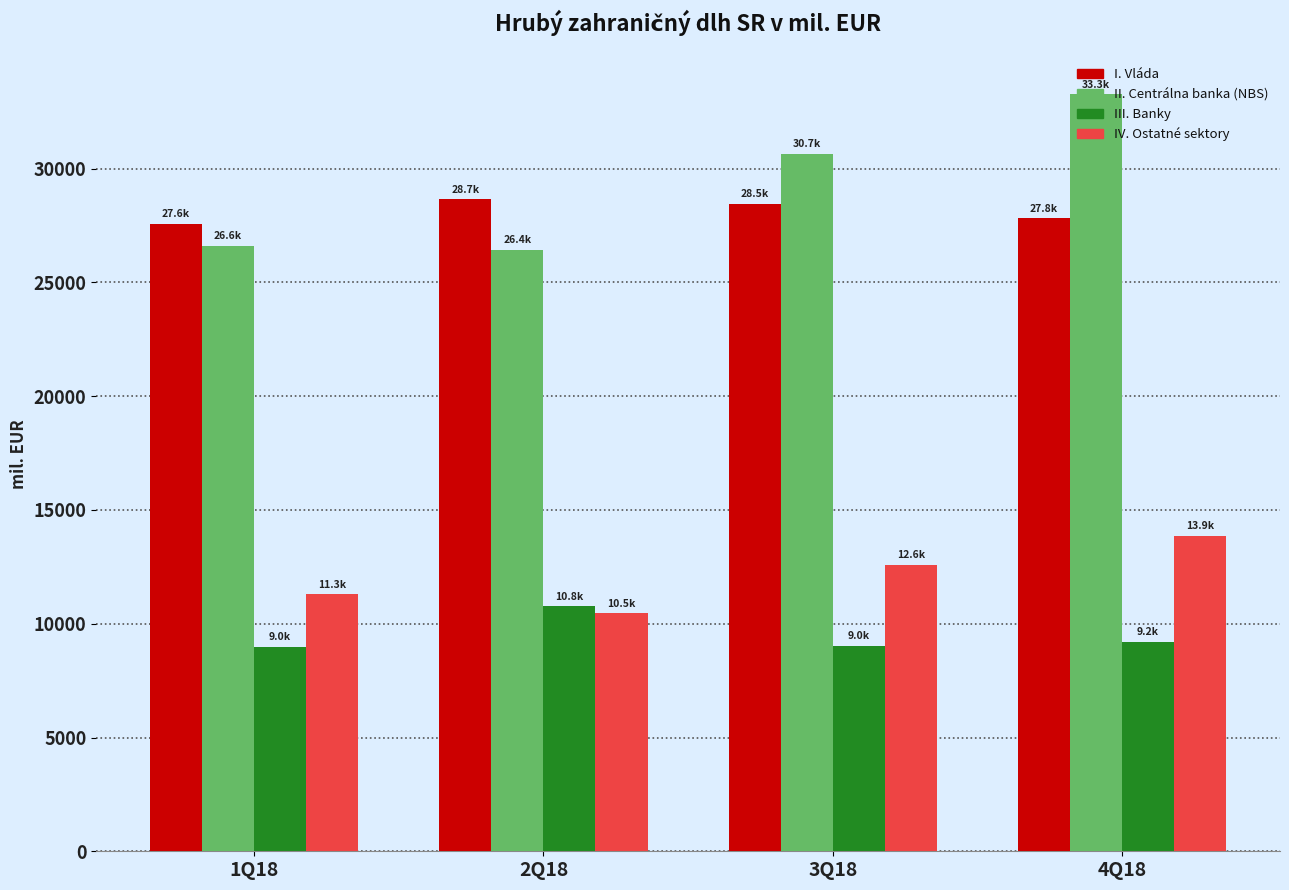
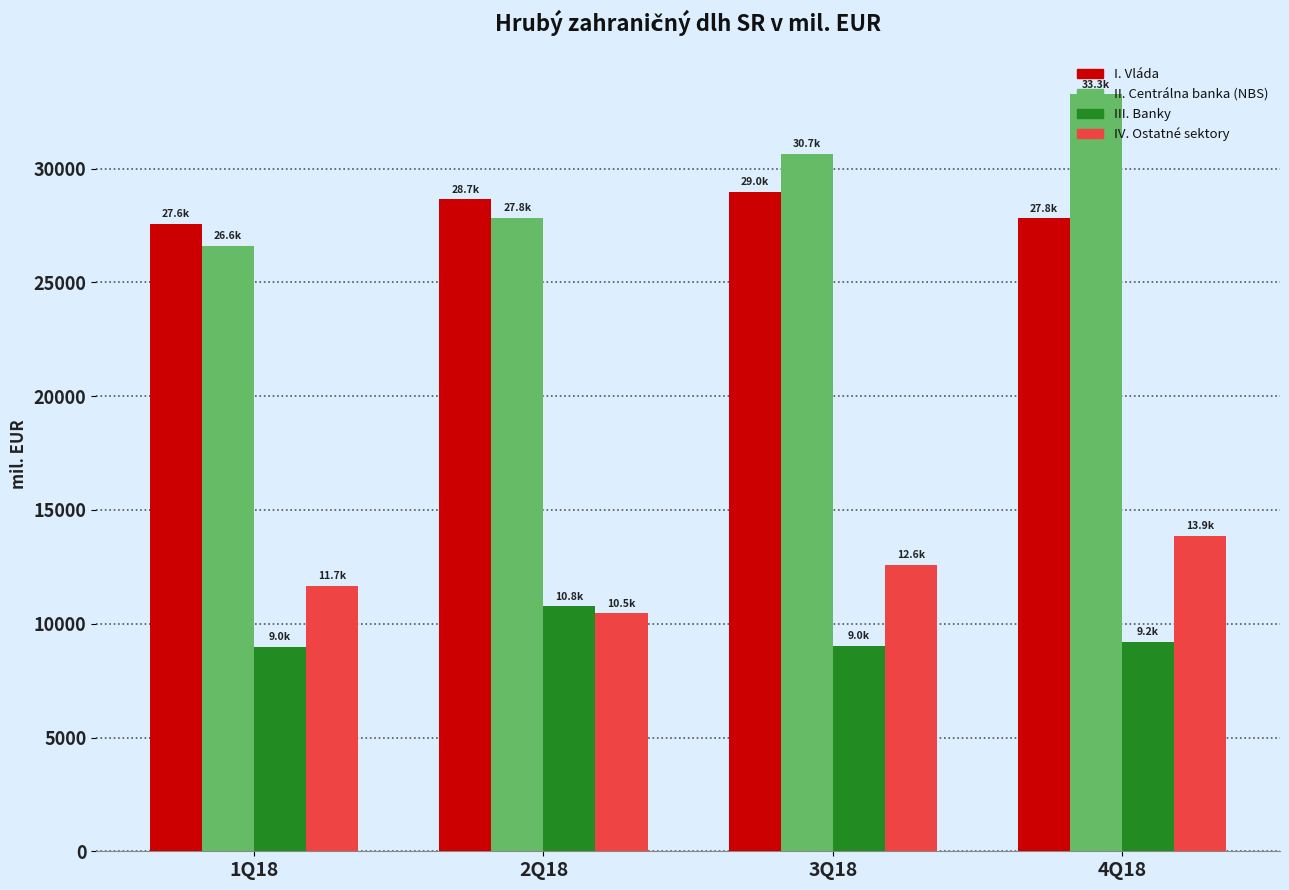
IV. Ostatné sektory, 1Q18: 11.3k -> 11.7k
II. Centrálna banka (NBS), 2Q18: 26.4k -> 27.8k
I. Vláda, 3Q18: 28.5k -> 29.0k
